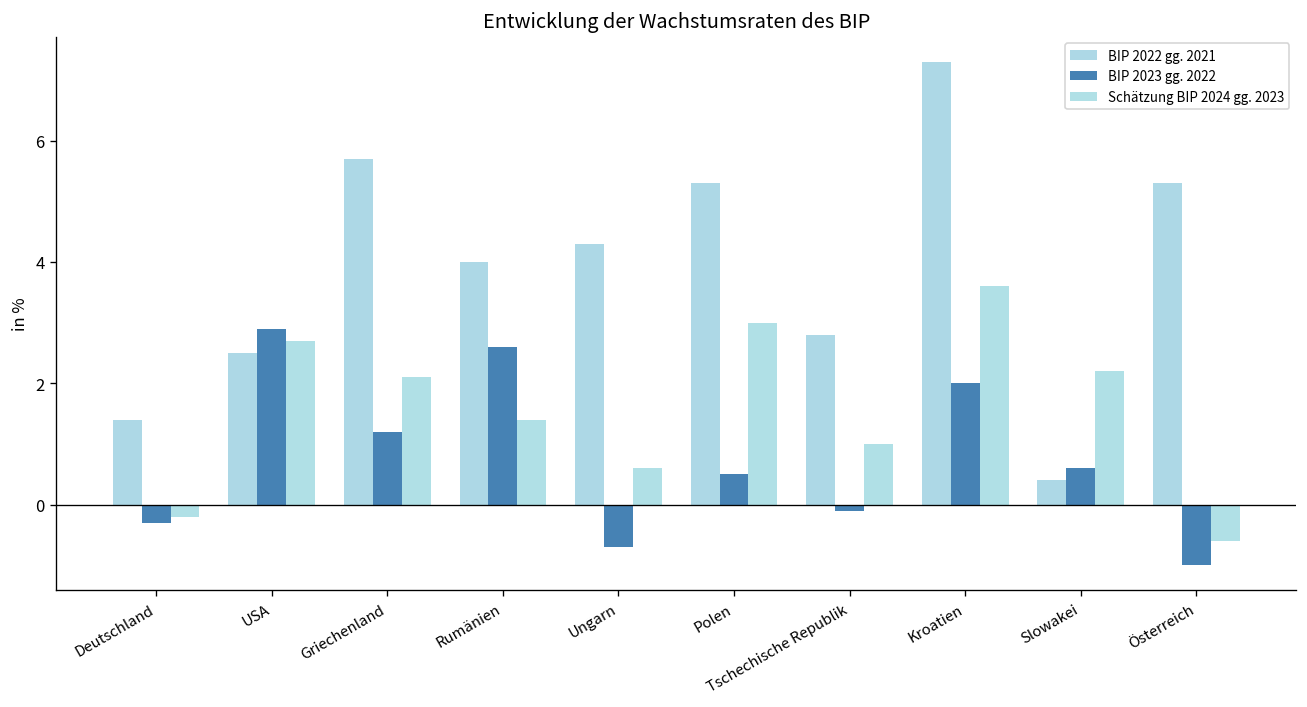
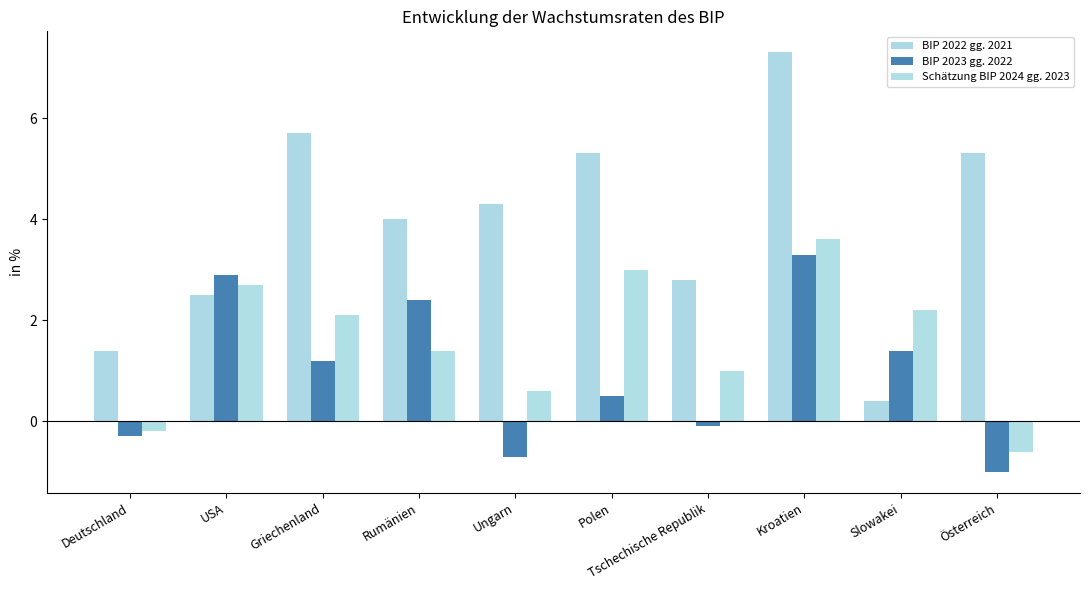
BIP 2023 gg. 2022, Rumänien: 2.6 -> 2.4
BIP 2023 gg. 2022, Kroatien: 2.0 -> 3.3
BIP 2023 gg. 2022, Slowakei: 0.6 -> 1.4
